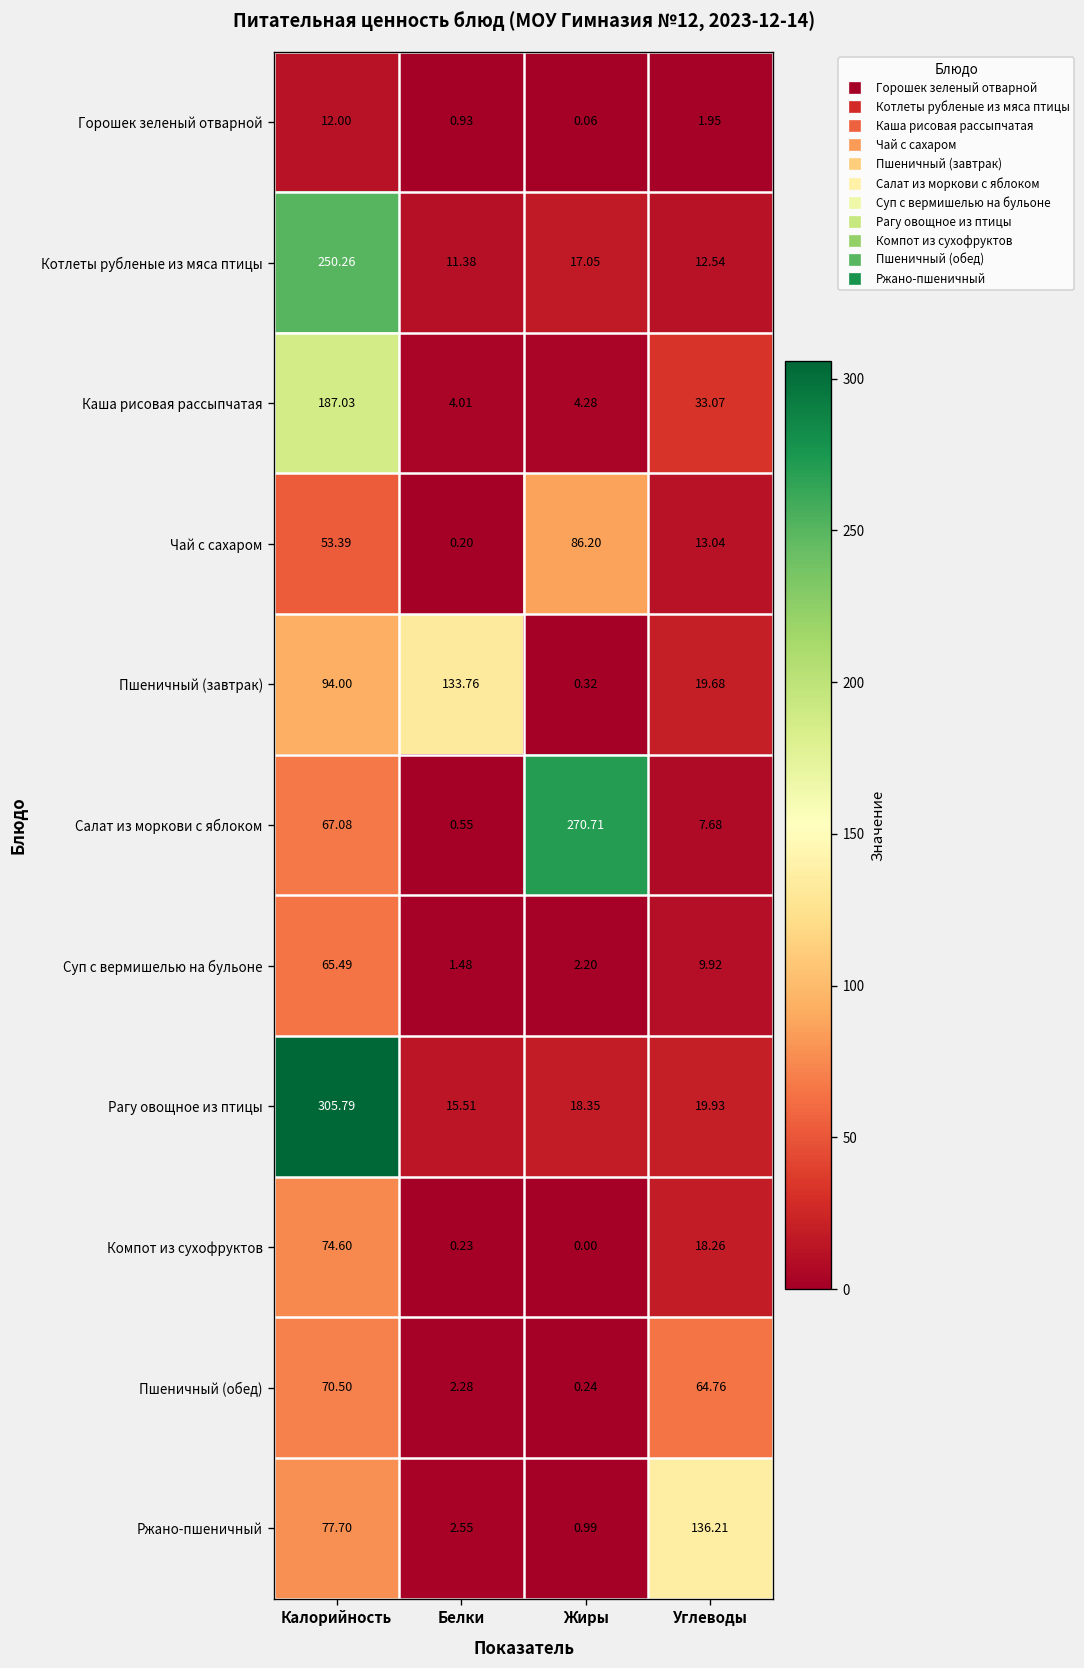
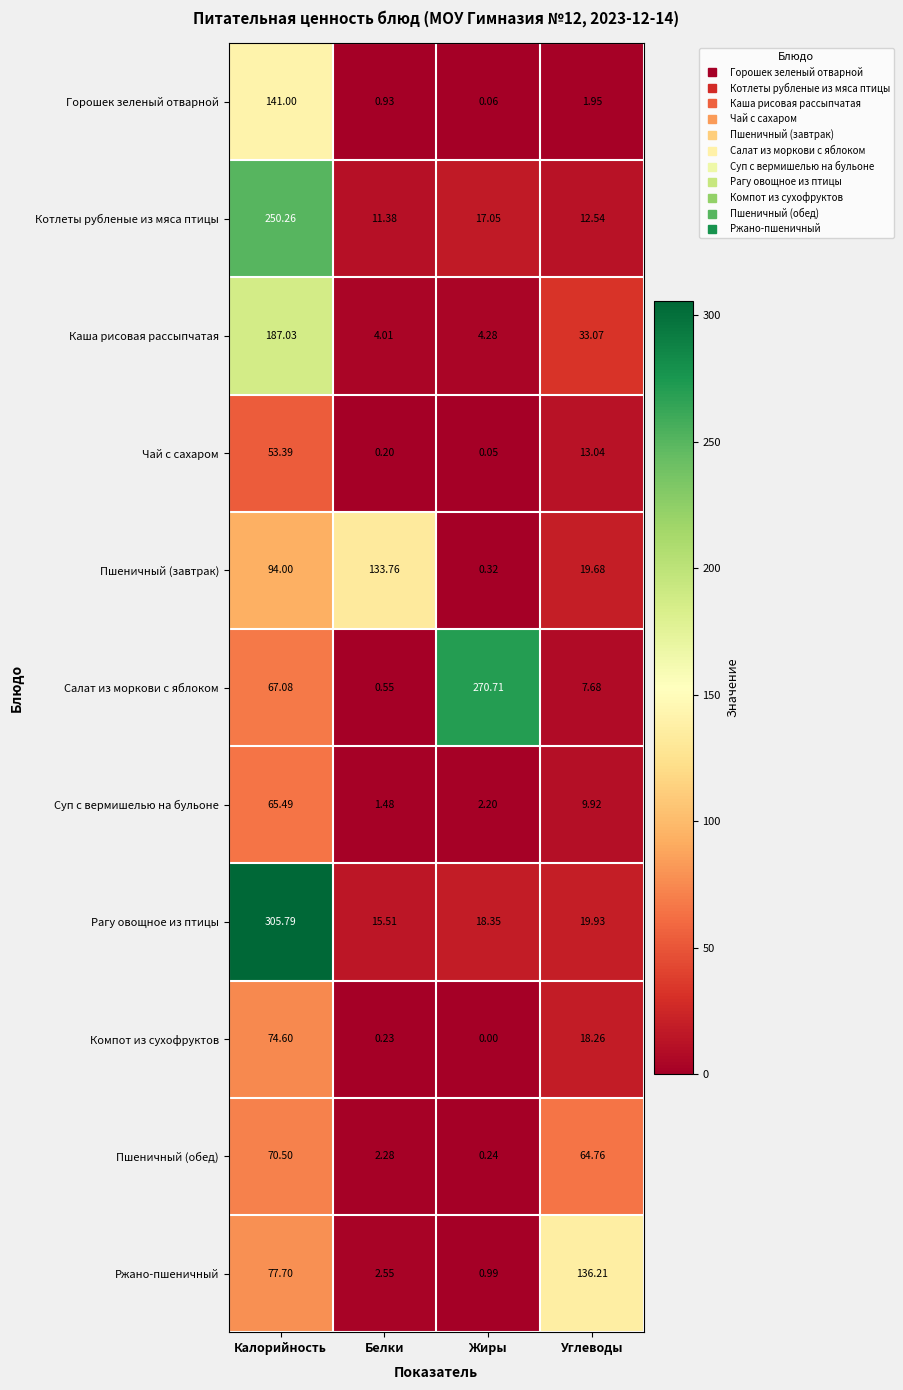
Горошек зеленый отварной, Калорийность: 12.00 -> 141.00
Чай с сахаром, Жиры: 86.20 -> 0.05
